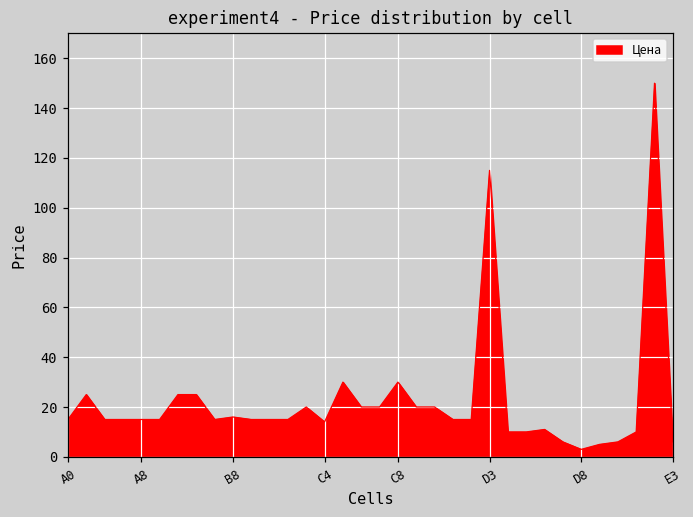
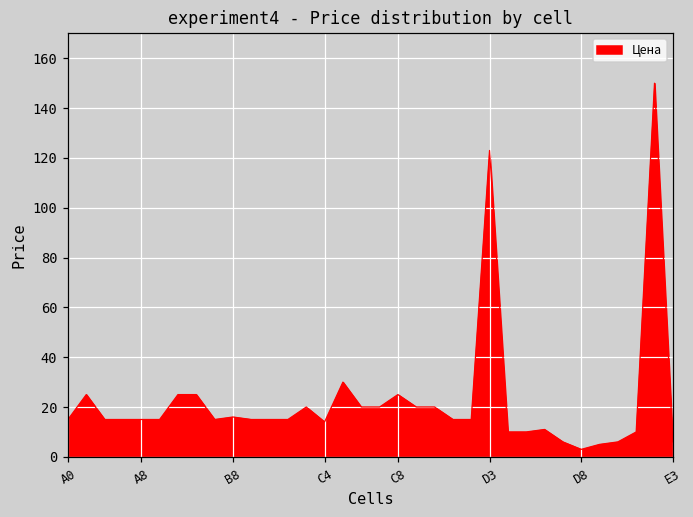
C8: 30 -> 25
D3: 115 -> 123
